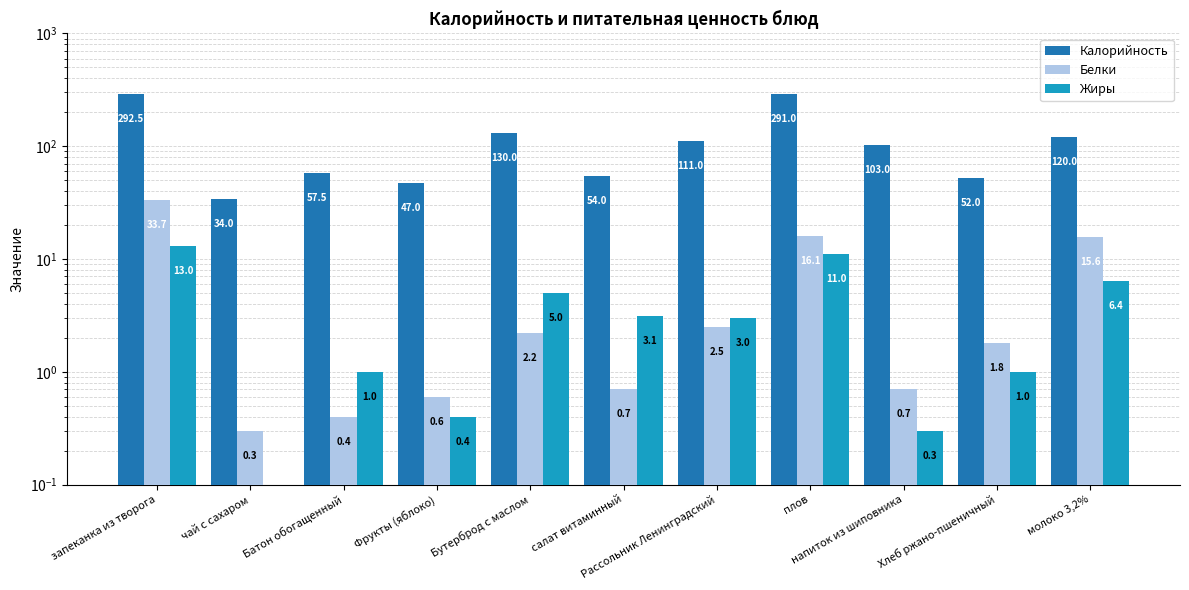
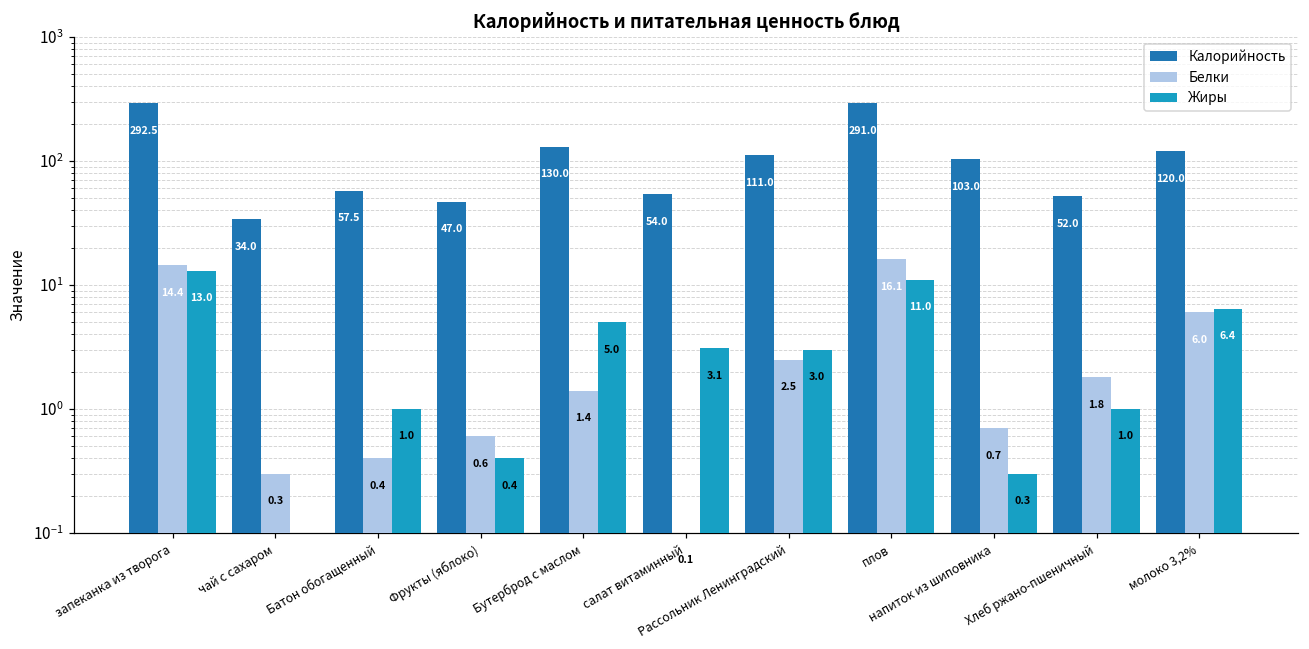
Белки, запеканка из творога: 33.7 -> 14.4
Белки, Бутерброд с маслом: 2.2 -> 1.4
Белки, салат витаминный: 0.7 -> 0.1
Белки, молоко 3,2%: 15.6 -> 6.0
